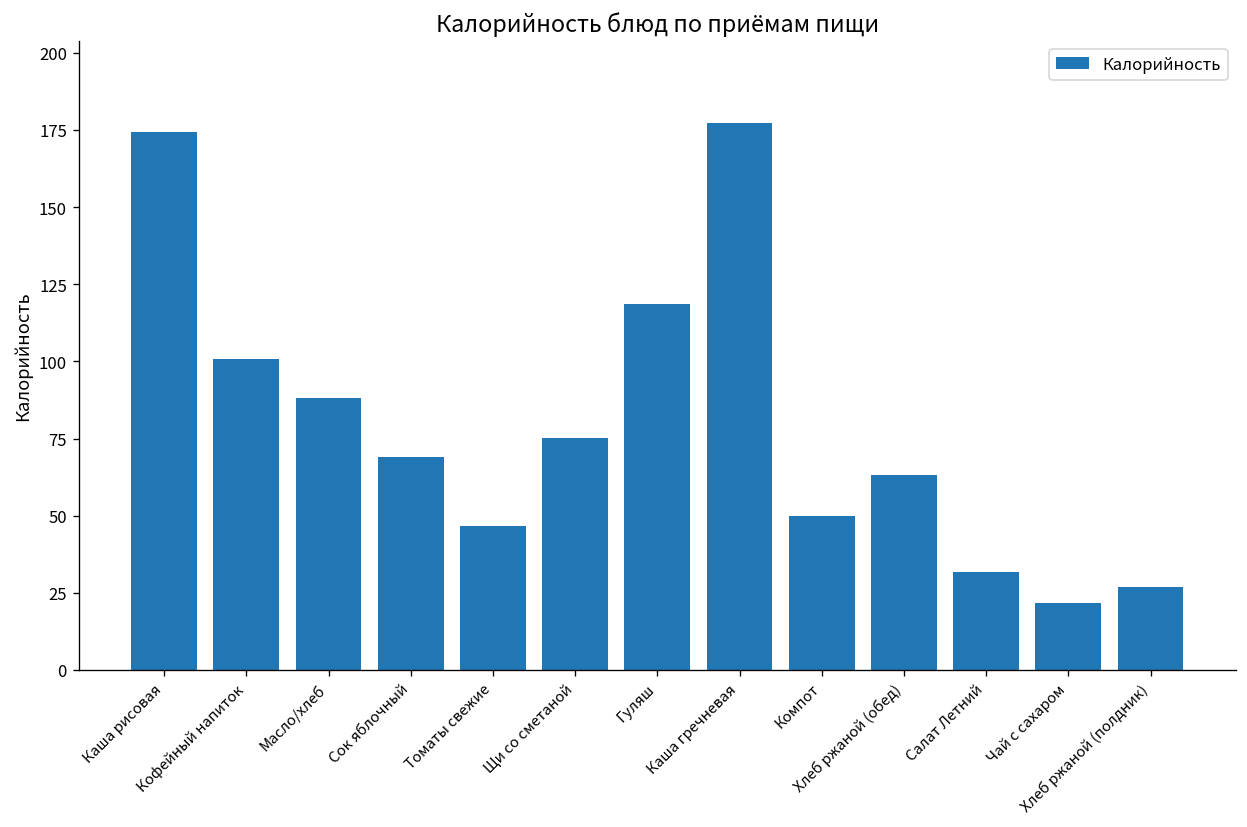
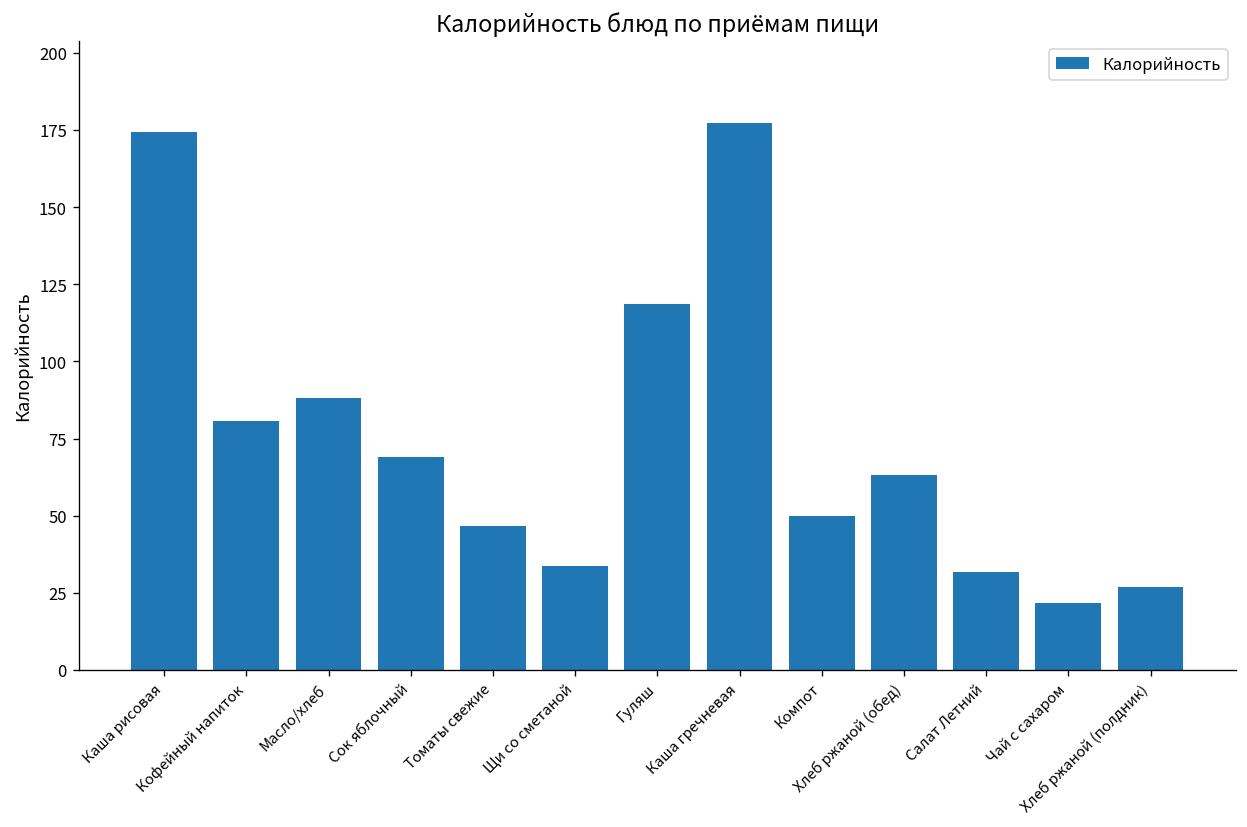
Кофейный напиток: 101 -> 81
Щи со сметаной: 75 -> 34
